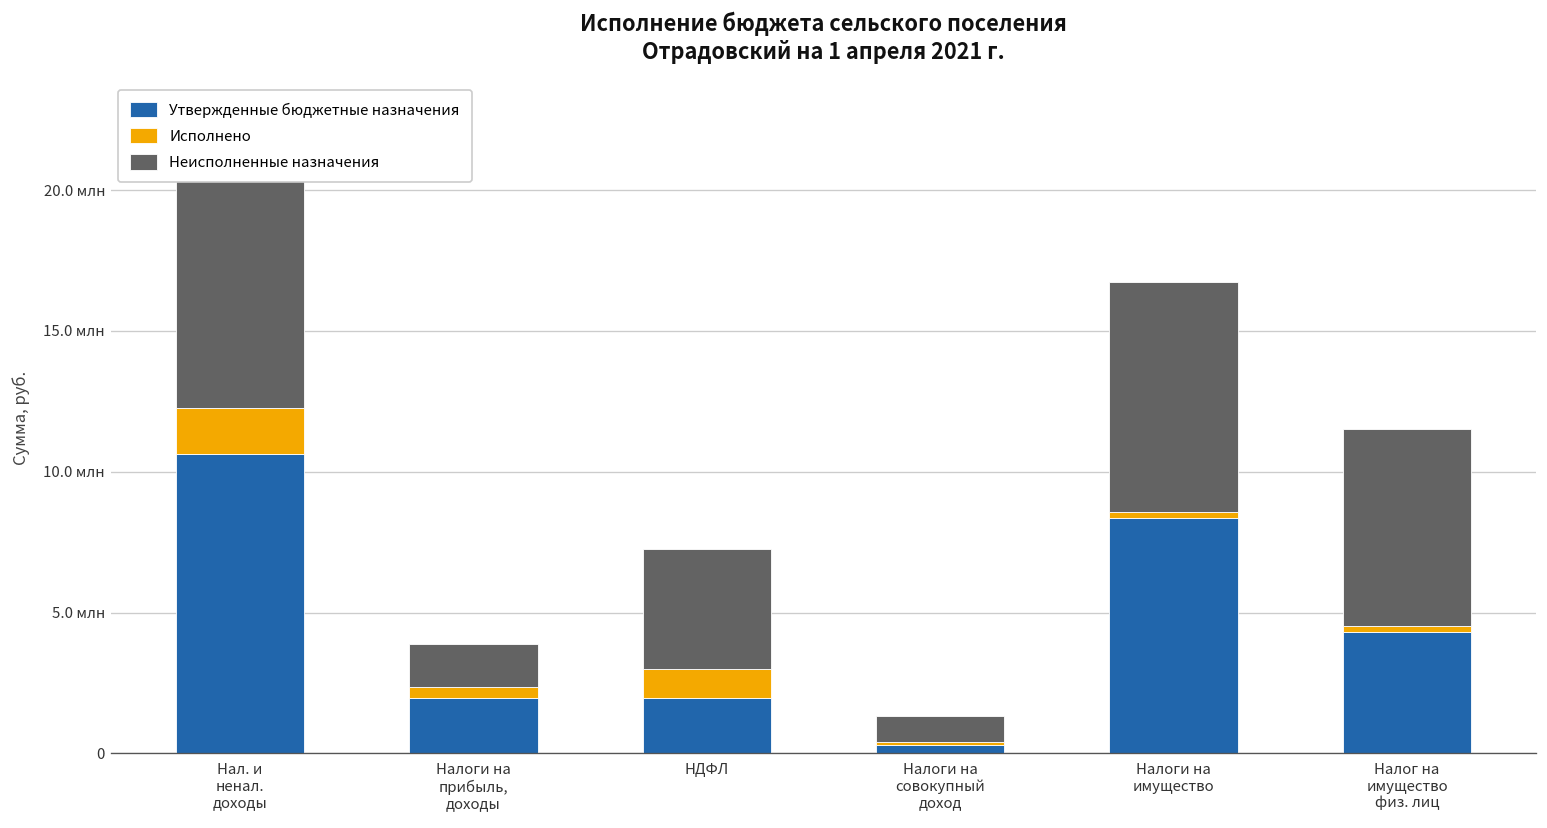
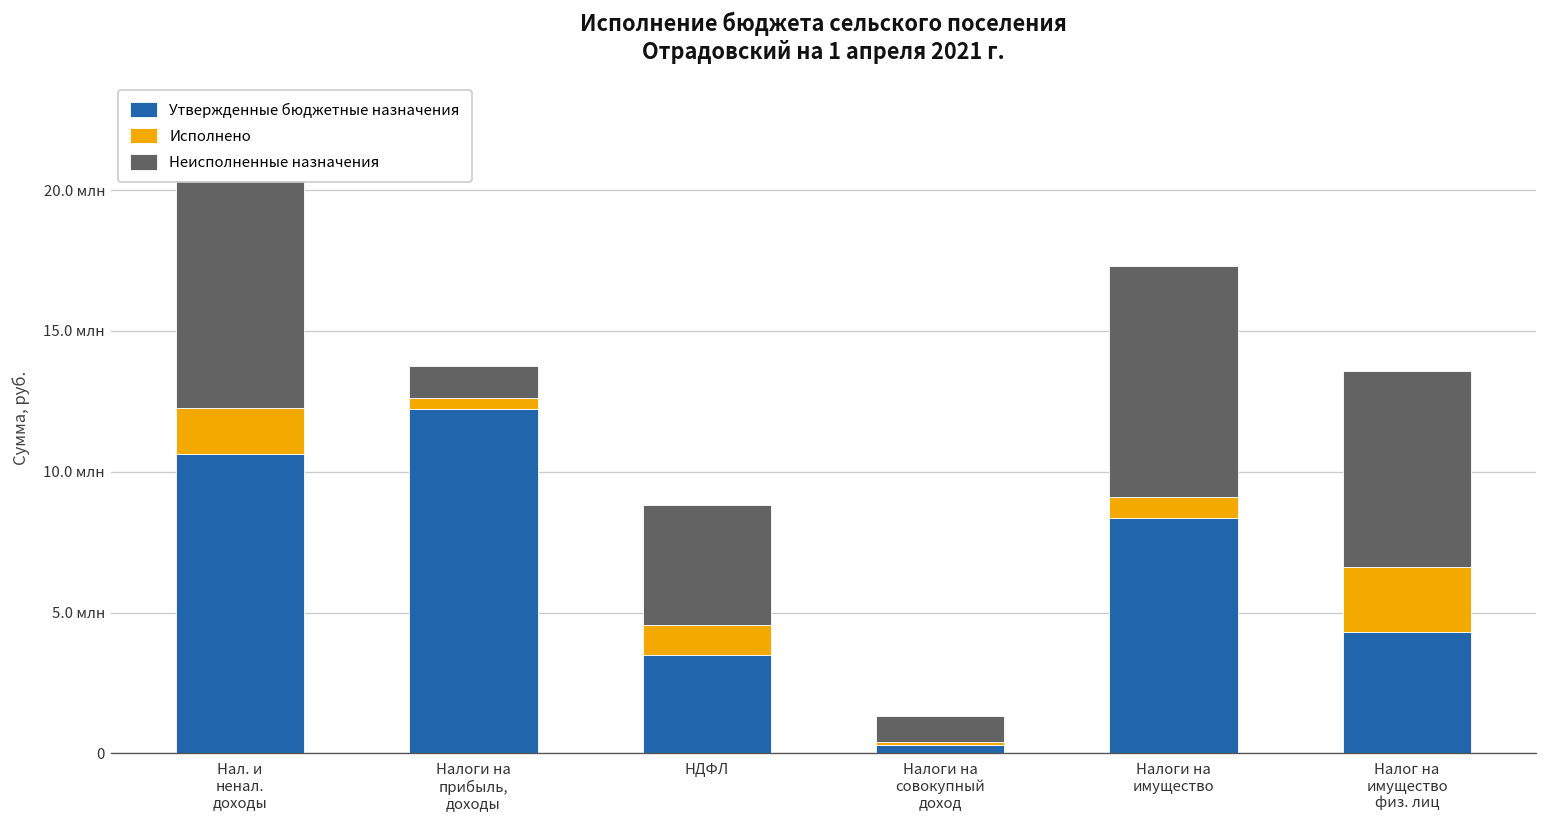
Утвержденные бюджетные назначения, Налоги на прибыль, доходы: 2.0 млн -> 12.2 млн
Неисполненные назначения, Налоги на прибыль, доходы: 1.6 млн -> 1.1 млн
Утвержденные бюджетные назначения, НДФЛ: 2.0 млн -> 3.5 млн
Исполнено, Налоги на имущество: 0.2 млн -> 0.7 млн
Исполнено, Налог на имущество физ. лиц: 0.2 млн -> 2.3 млн
